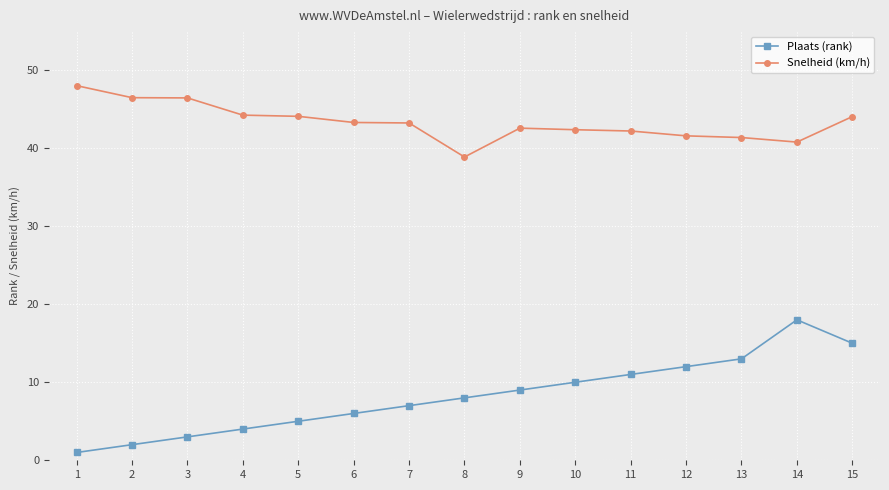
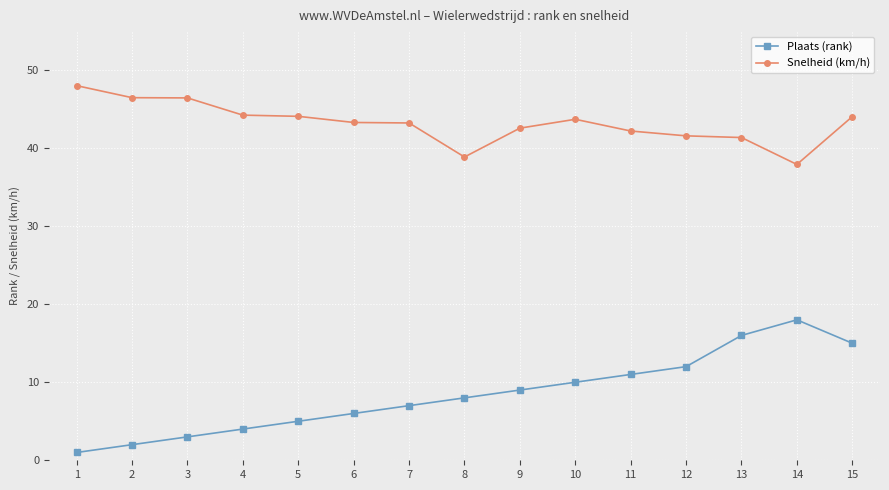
Snelheid (km/h), 10: 42 -> 44
Plaats (rank), 13: 13 -> 16
Snelheid (km/h), 14: 41 -> 38
